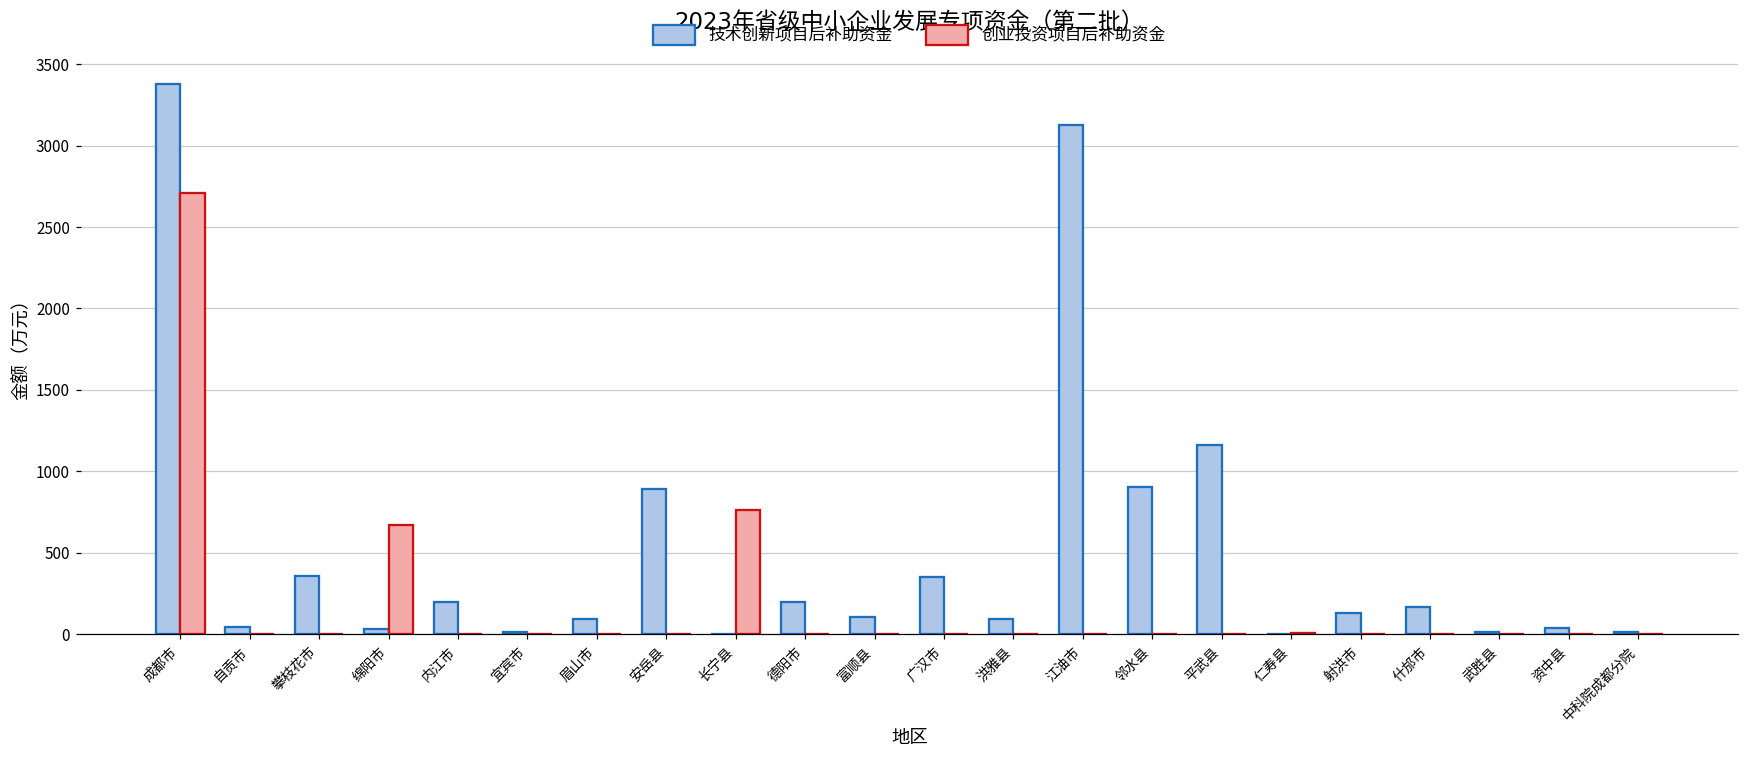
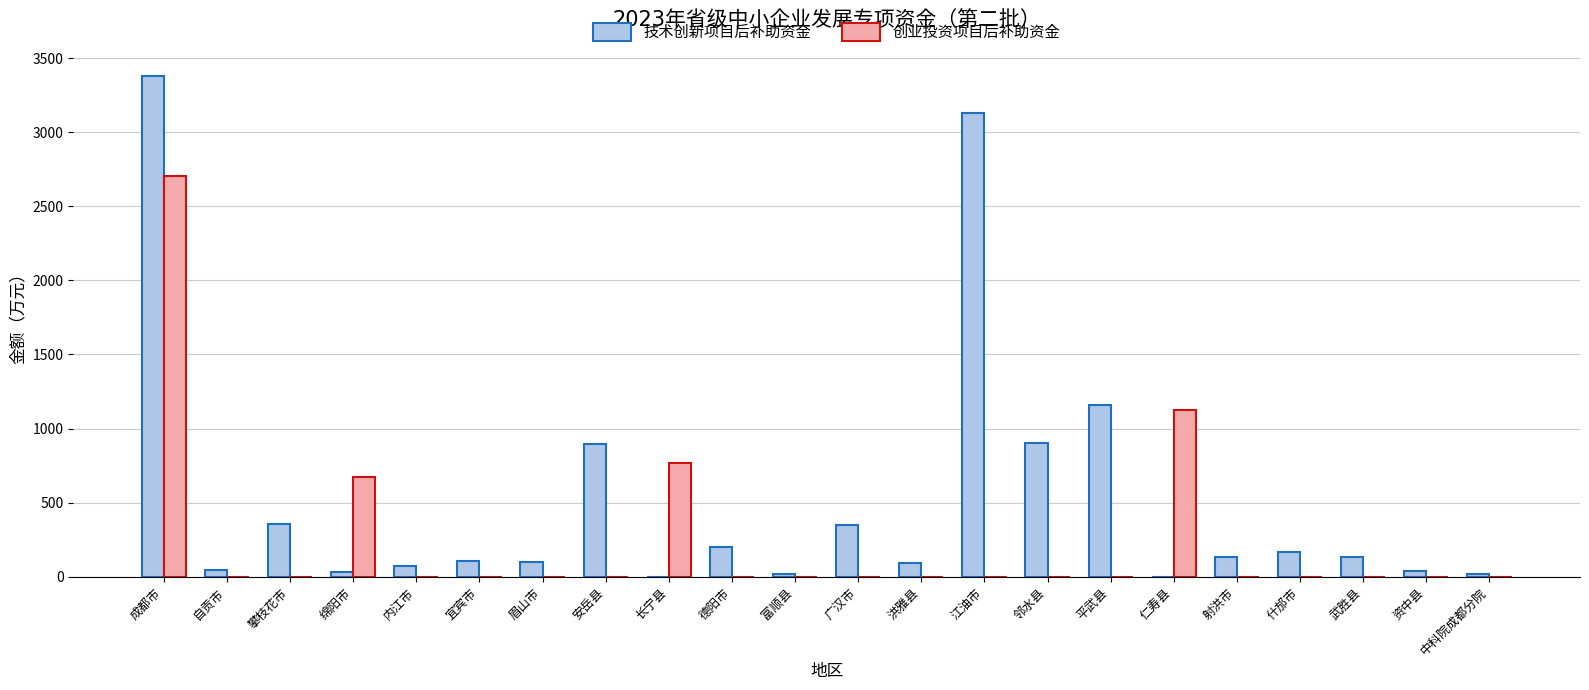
技术创新项目后补助资金, 内江市: 200 -> 80
技术创新项目后补助资金, 宜宾市: 20 -> 110
技术创新项目后补助资金, 富顺县: 110 -> 20
创业投资项目后补助资金, 仁寿县: 10 -> 1120
技术创新项目后补助资金, 武胜县: 20 -> 140
